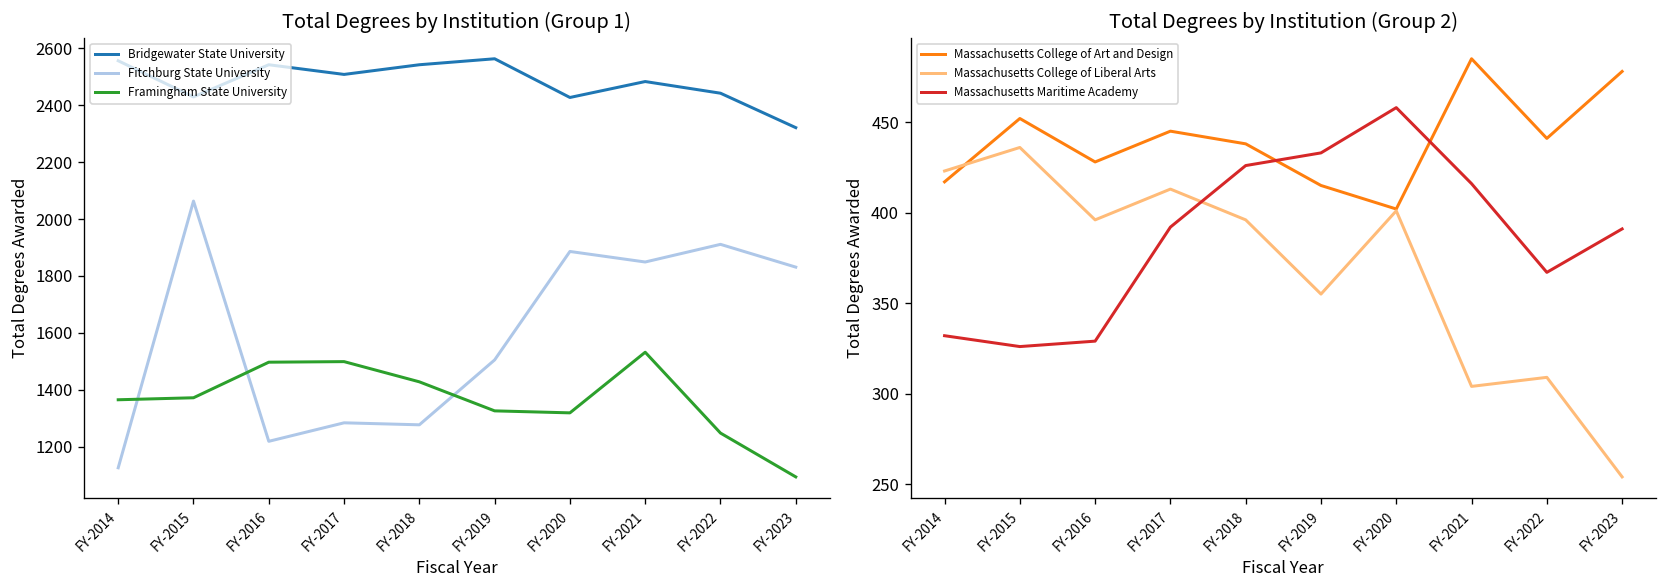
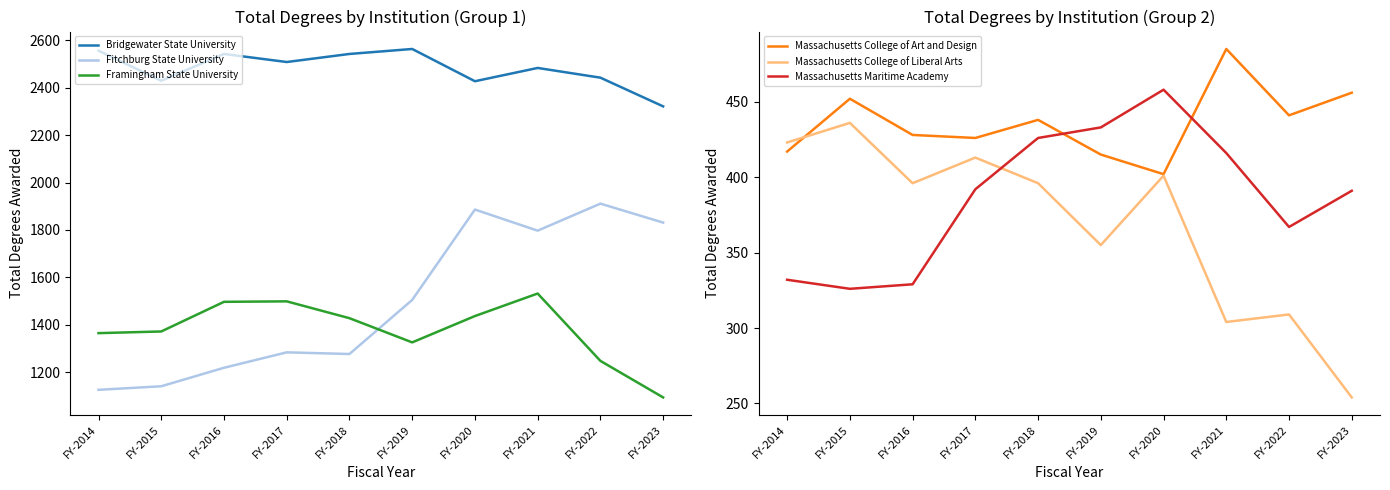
Total Degrees by Institution (Group 1), Fitchburg State University, FY-2015: 2060 -> 1140
Total Degrees by Institution (Group 1), Framingham State University, FY-2020: 1320 -> 1440
Total Degrees by Institution (Group 1), Fitchburg State University, FY-2021: 1850 -> 1800
Total Degrees by Institution (Group 2), Massachusetts College of Art and Design, FY-2017: 445 -> 426
Total Degrees by Institution (Group 2), Massachusetts College of Art and Design, FY-2023: 478 -> 456
